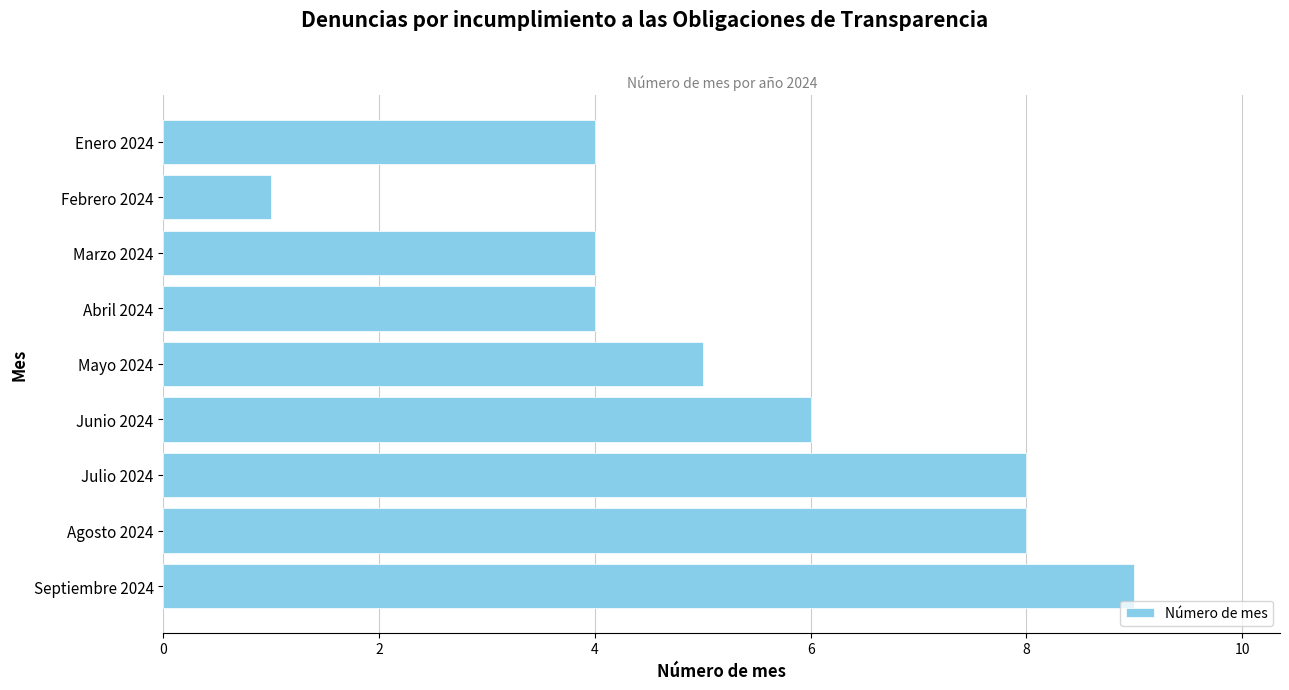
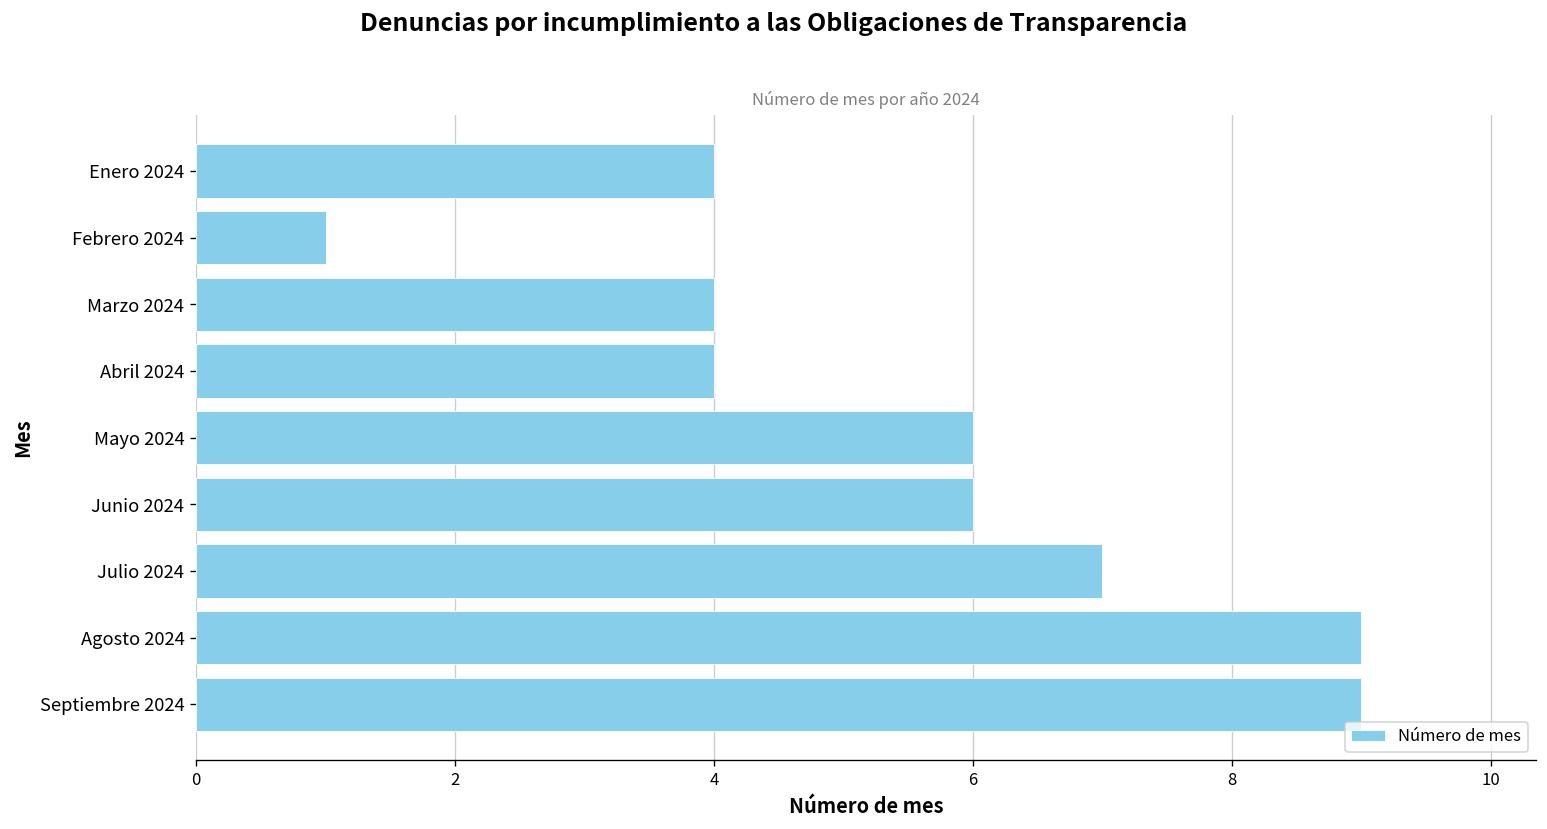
Mayo 2024: 5 -> 6
Julio 2024: 8 -> 7
Agosto 2024: 8 -> 9
